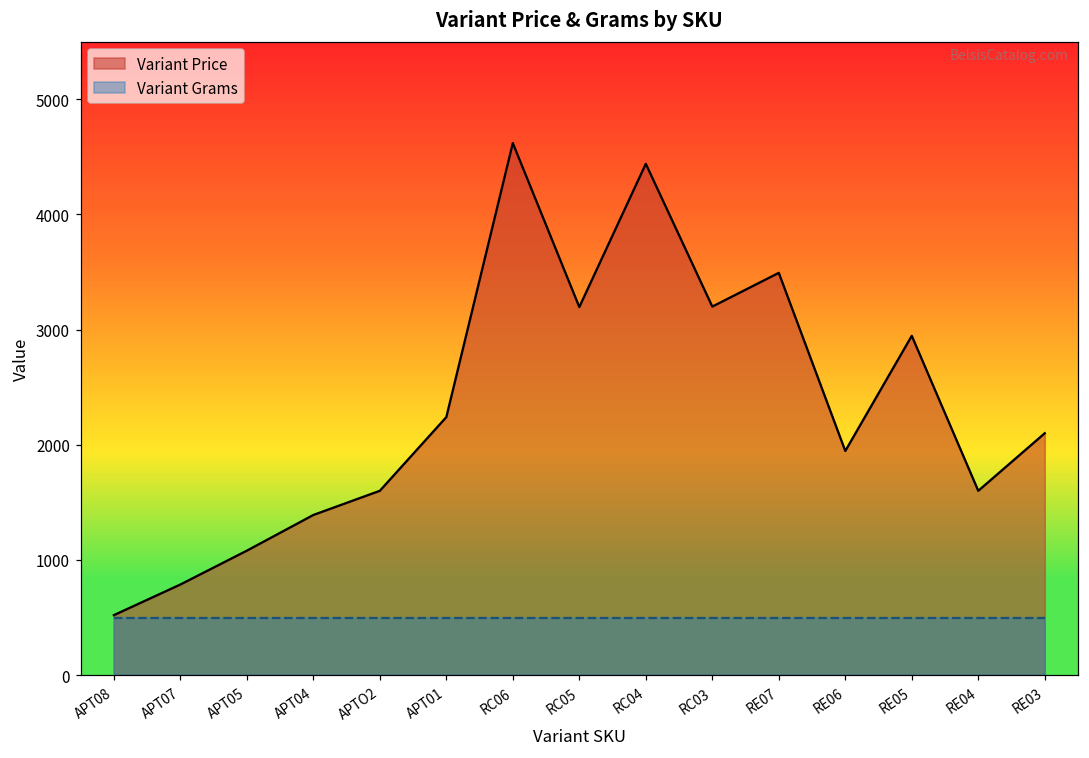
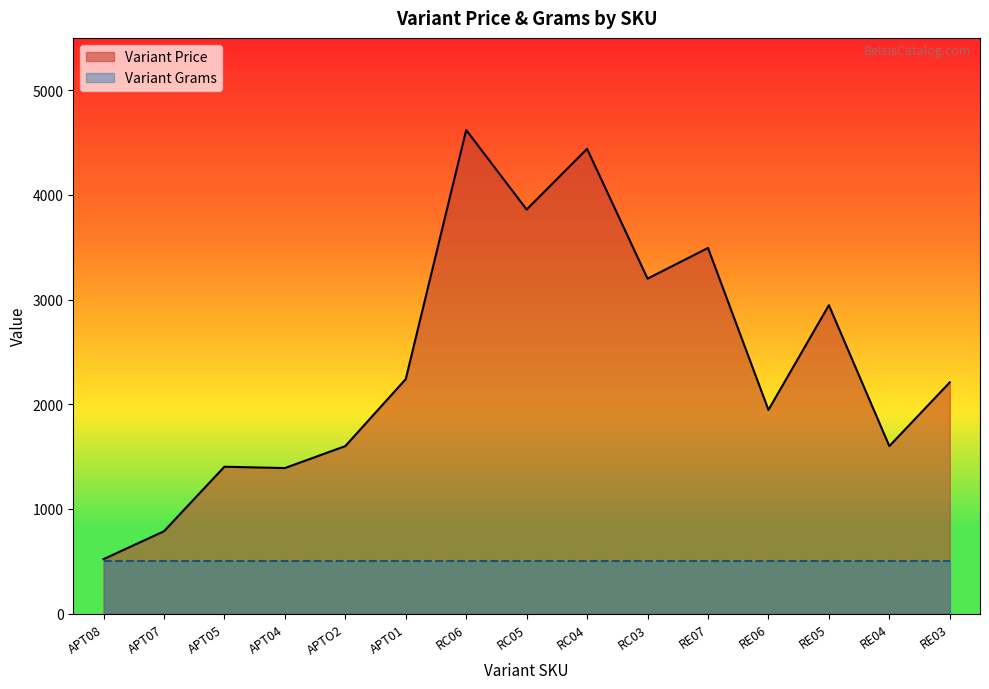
Variant Price, APT05: 1080 -> 1400
Variant Price, RC05: 3200 -> 3860
Variant Price, RE03: 2100 -> 2210
